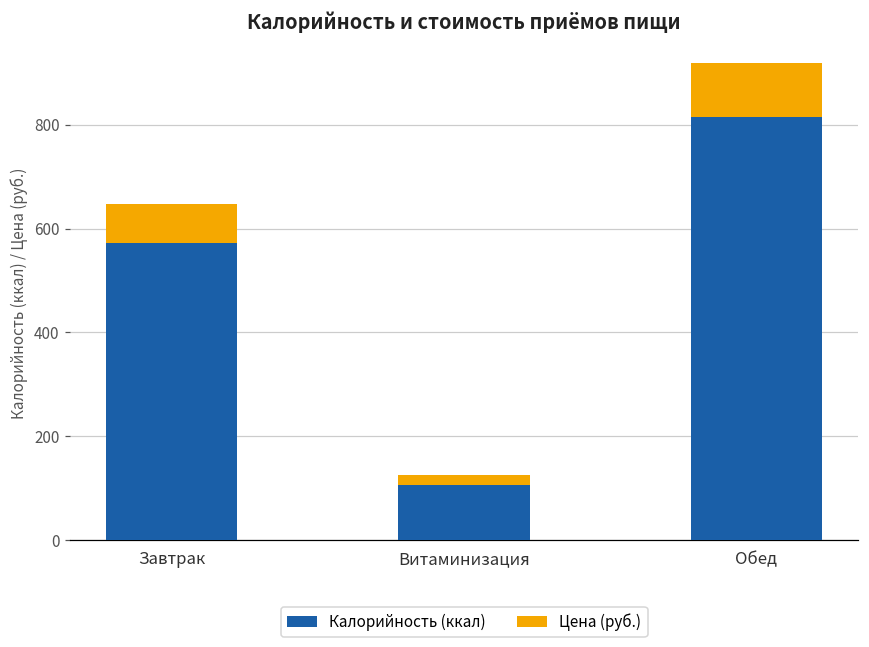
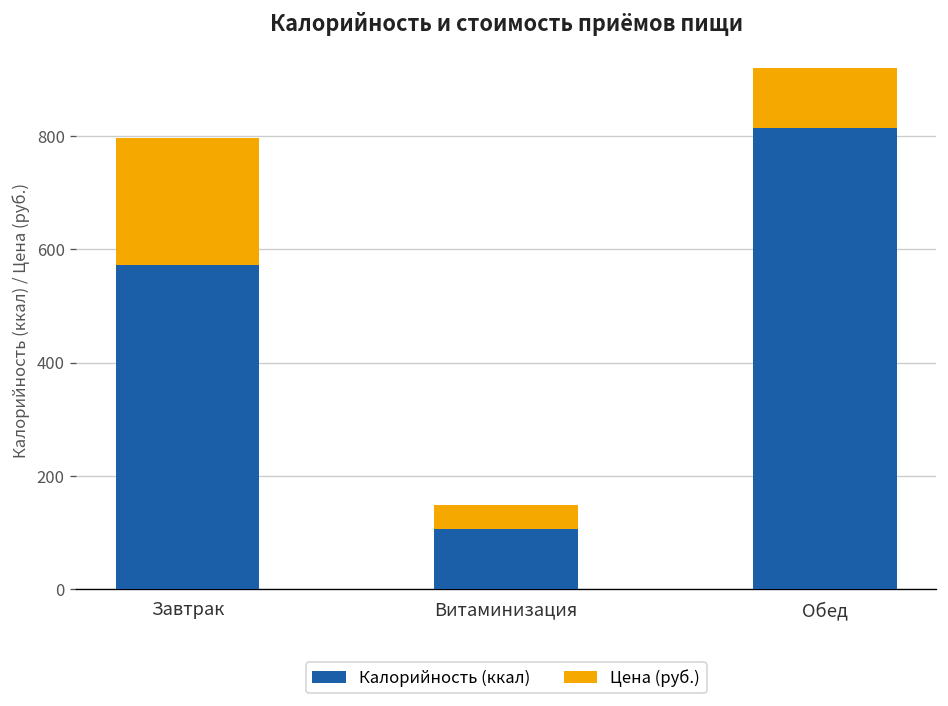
Цена (руб.), Завтрак: 70 -> 220
Цена (руб.), Витаминизация: 20 -> 40
